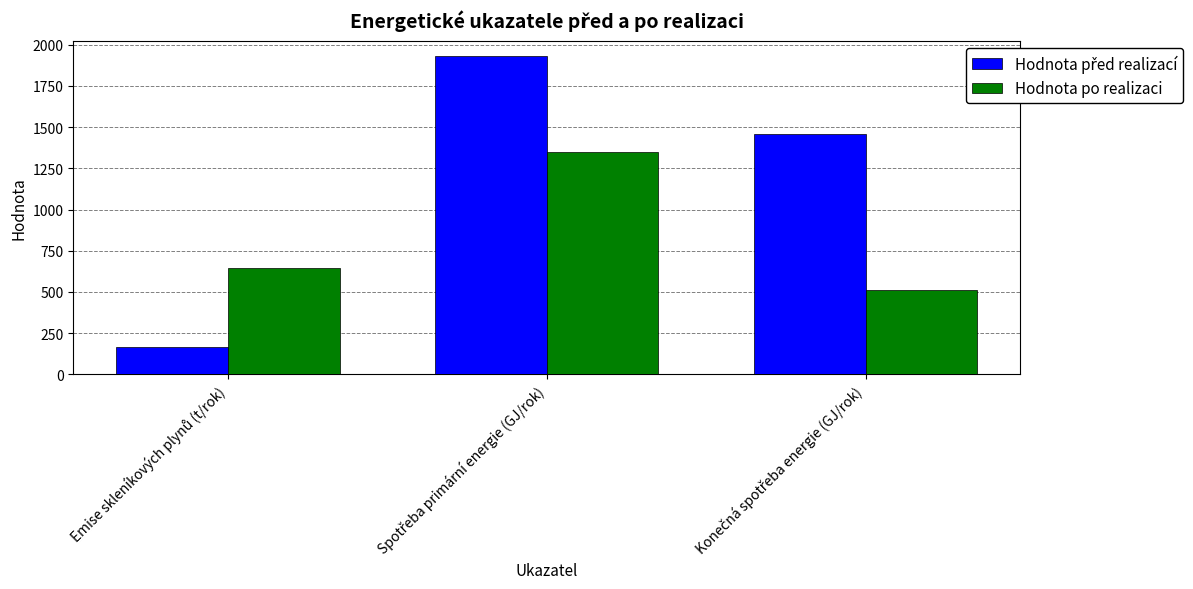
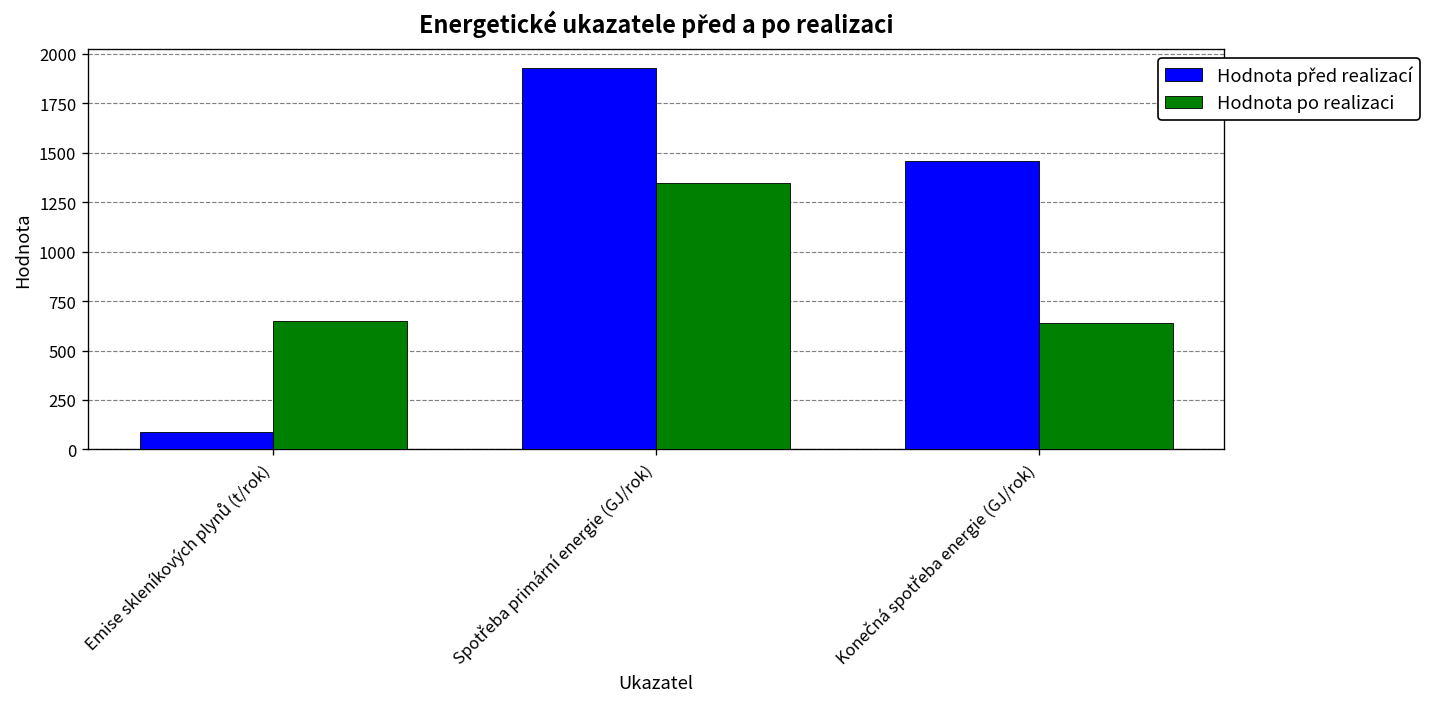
Hodnota před realizací, Emise skleníkových plynů (t/rok): 170 -> 90
Hodnota po realizaci, Konečná spotřeba energie (GJ/rok): 510 -> 640
